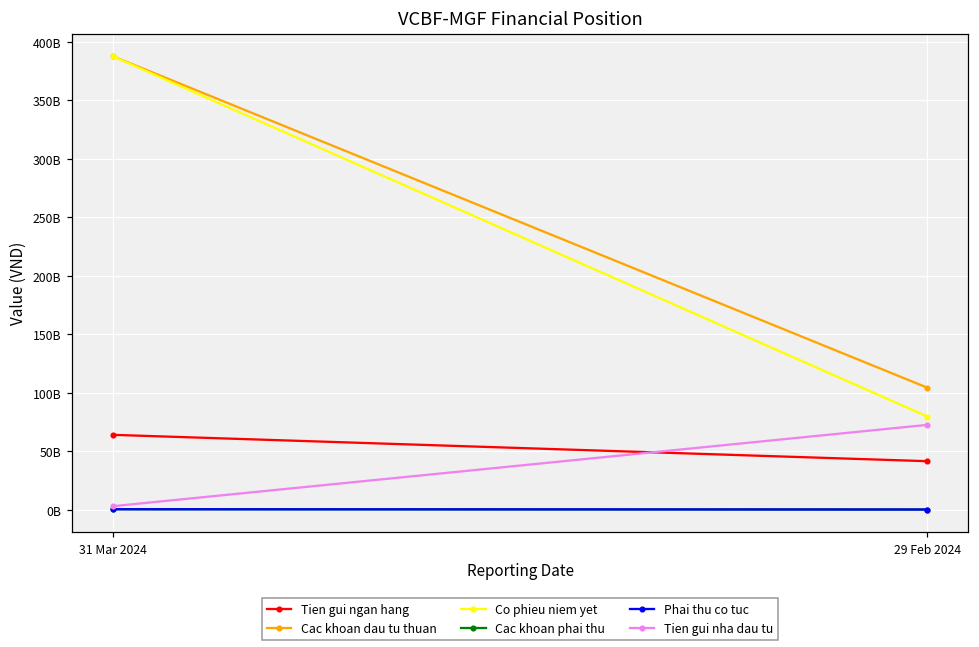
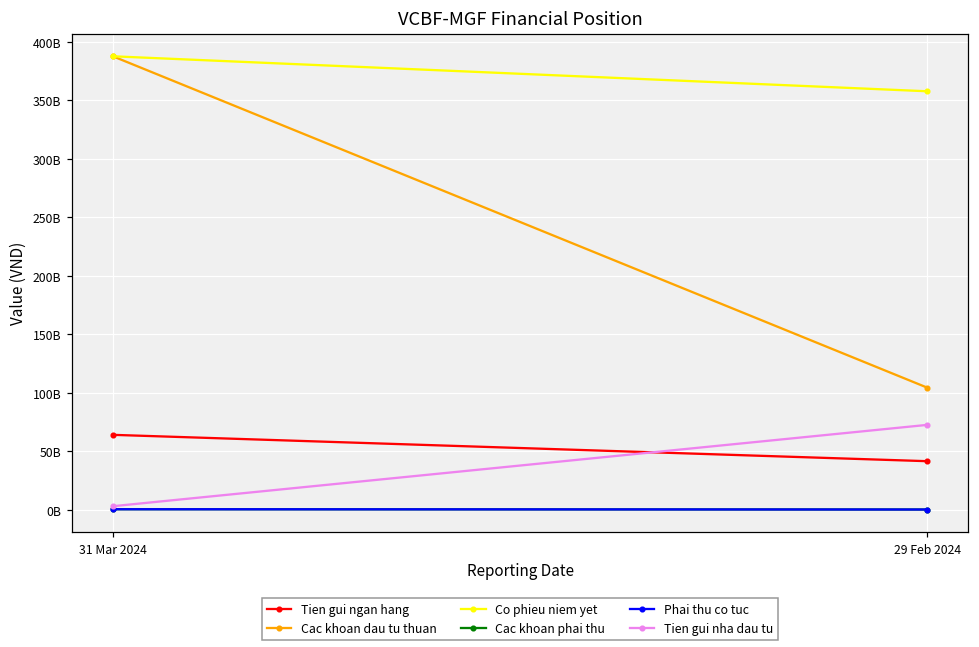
Co phieu niem yet, 29 Feb 2024: 80000000000 -> 358000000000
